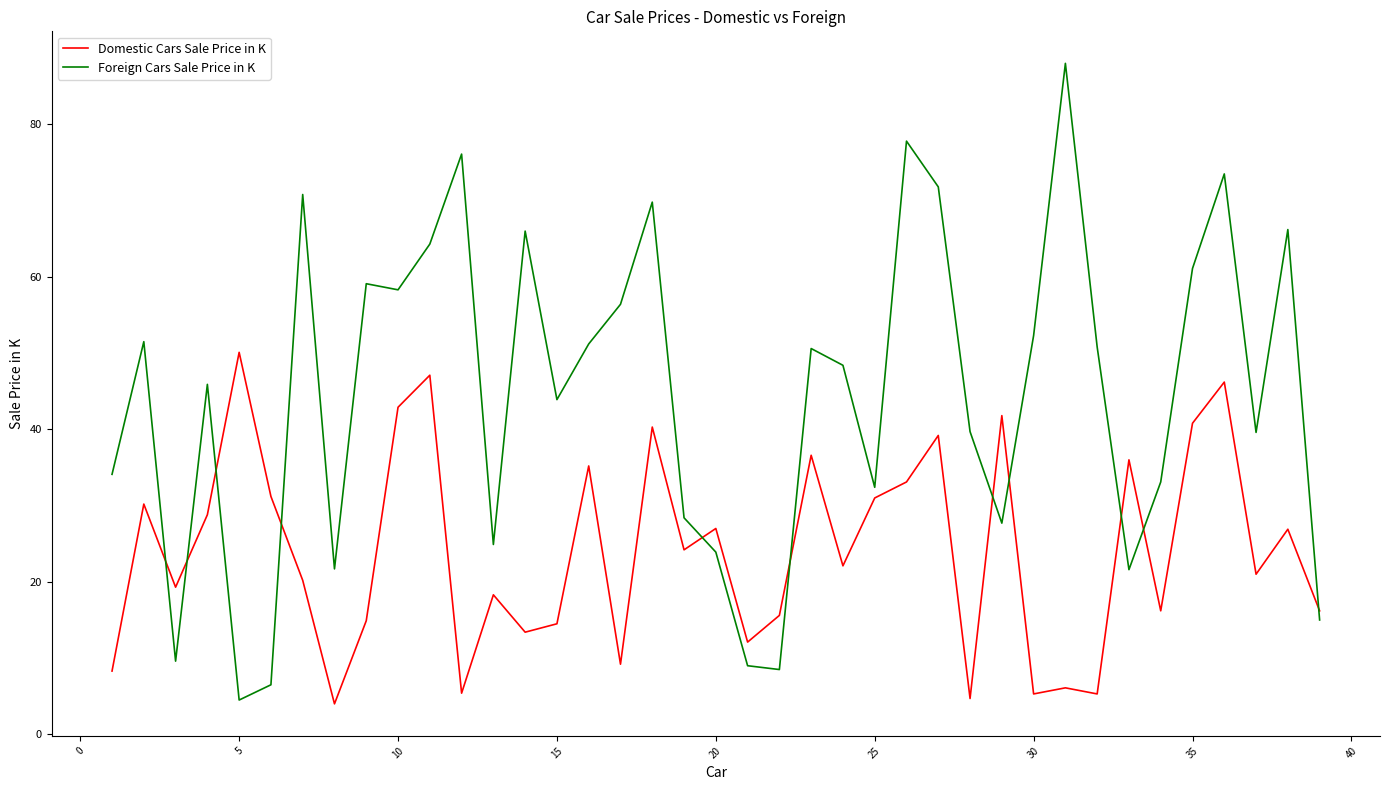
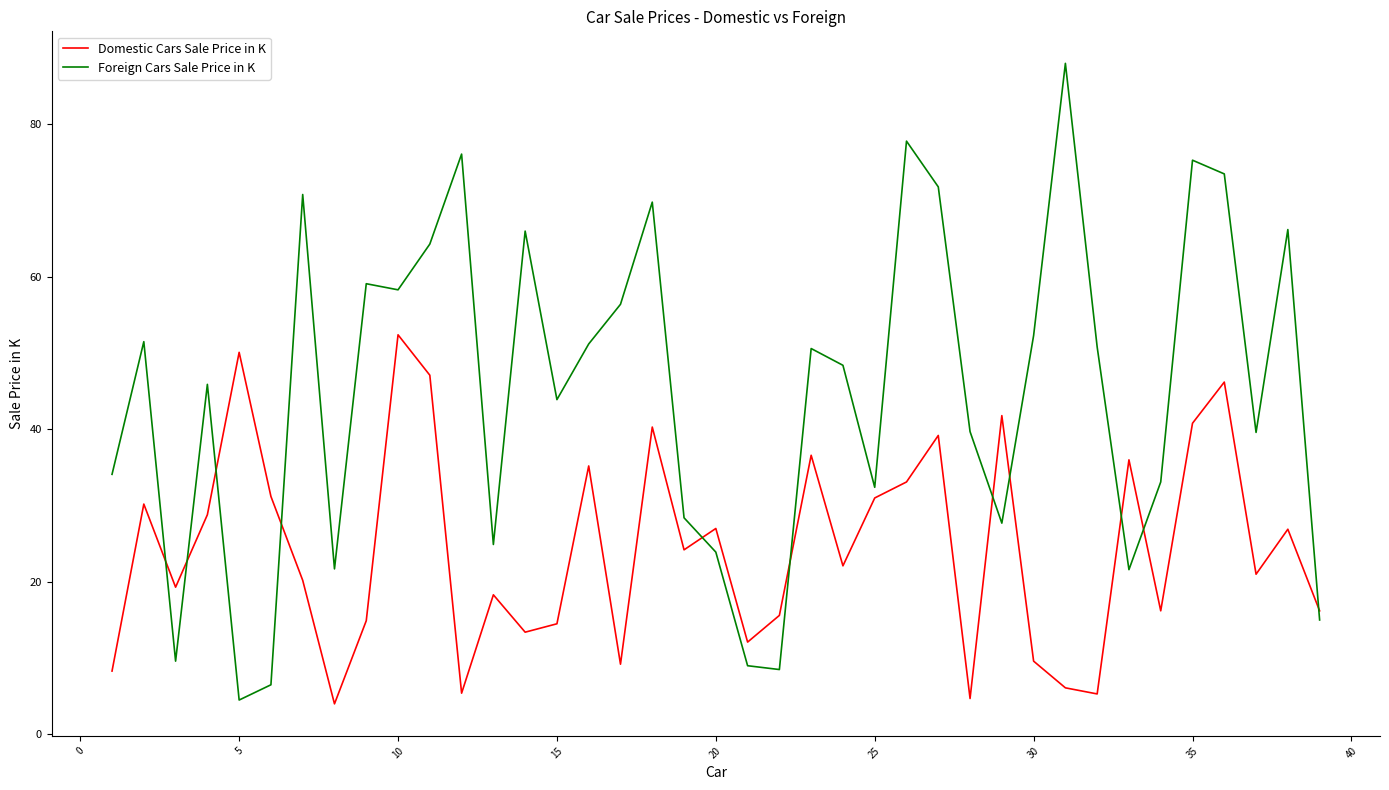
Domestic Cars Sale Price in K, 10: 43 -> 52
Domestic Cars Sale Price in K, 30: 5 -> 10
Foreign Cars Sale Price in K, 35: 61 -> 75
